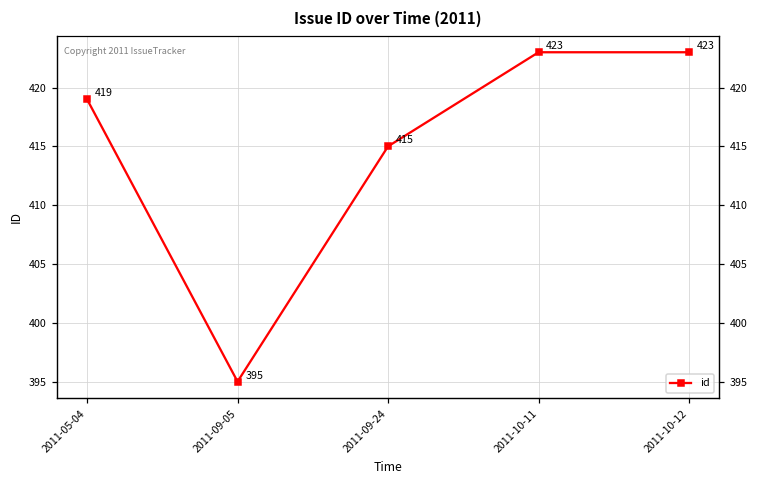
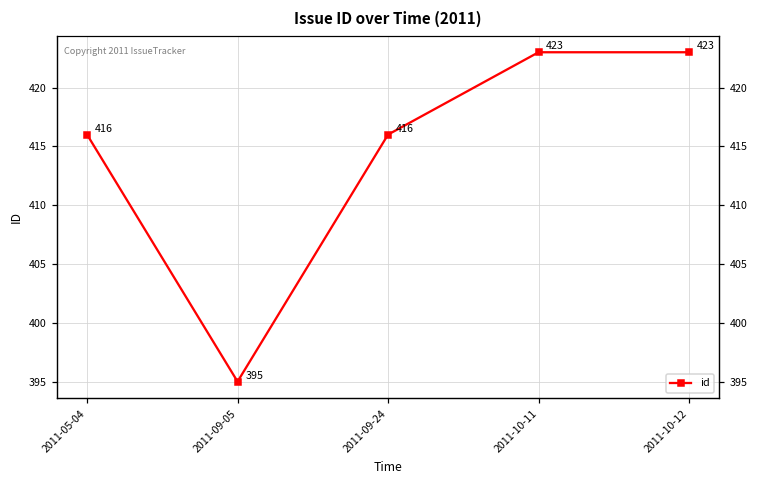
2011-05-04: 419 -> 416
2011-09-24: 415 -> 416
